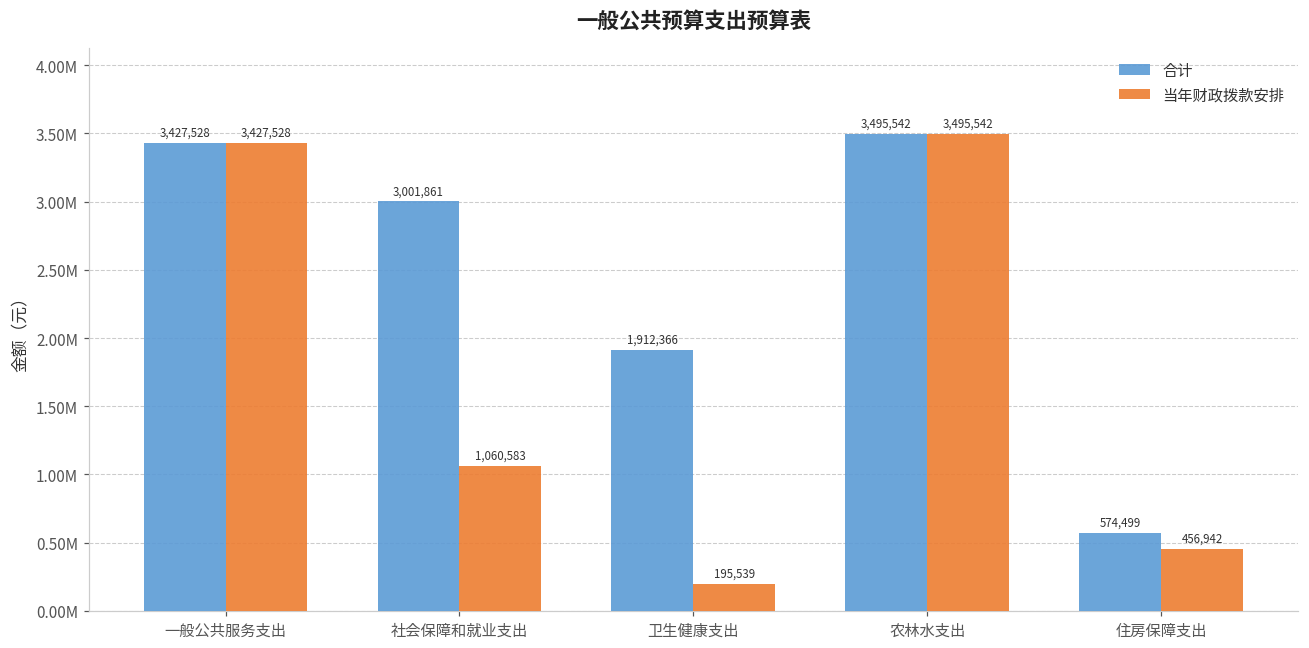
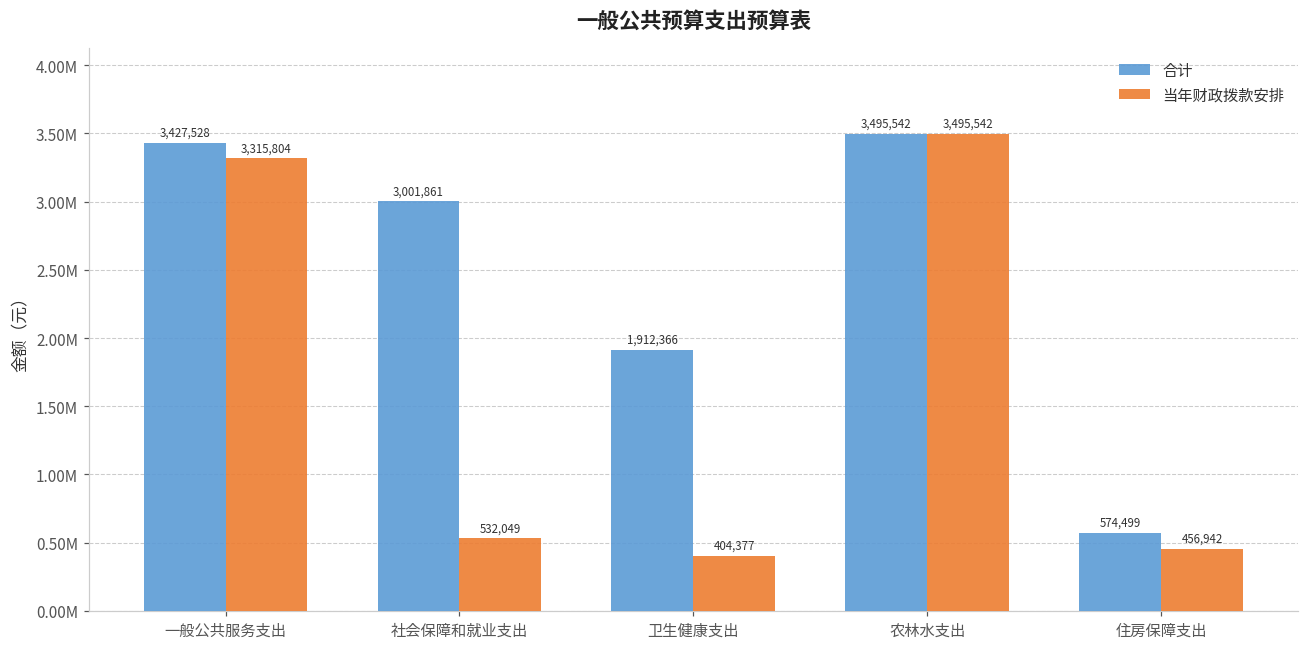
当年财政拨款安排, 一般公共服务支出: 3,427,528 -> 3,315,804
当年财政拨款安排, 社会保障和就业支出: 1,060,583 -> 532,049
当年财政拨款安排, 卫生健康支出: 195,539 -> 404,377
